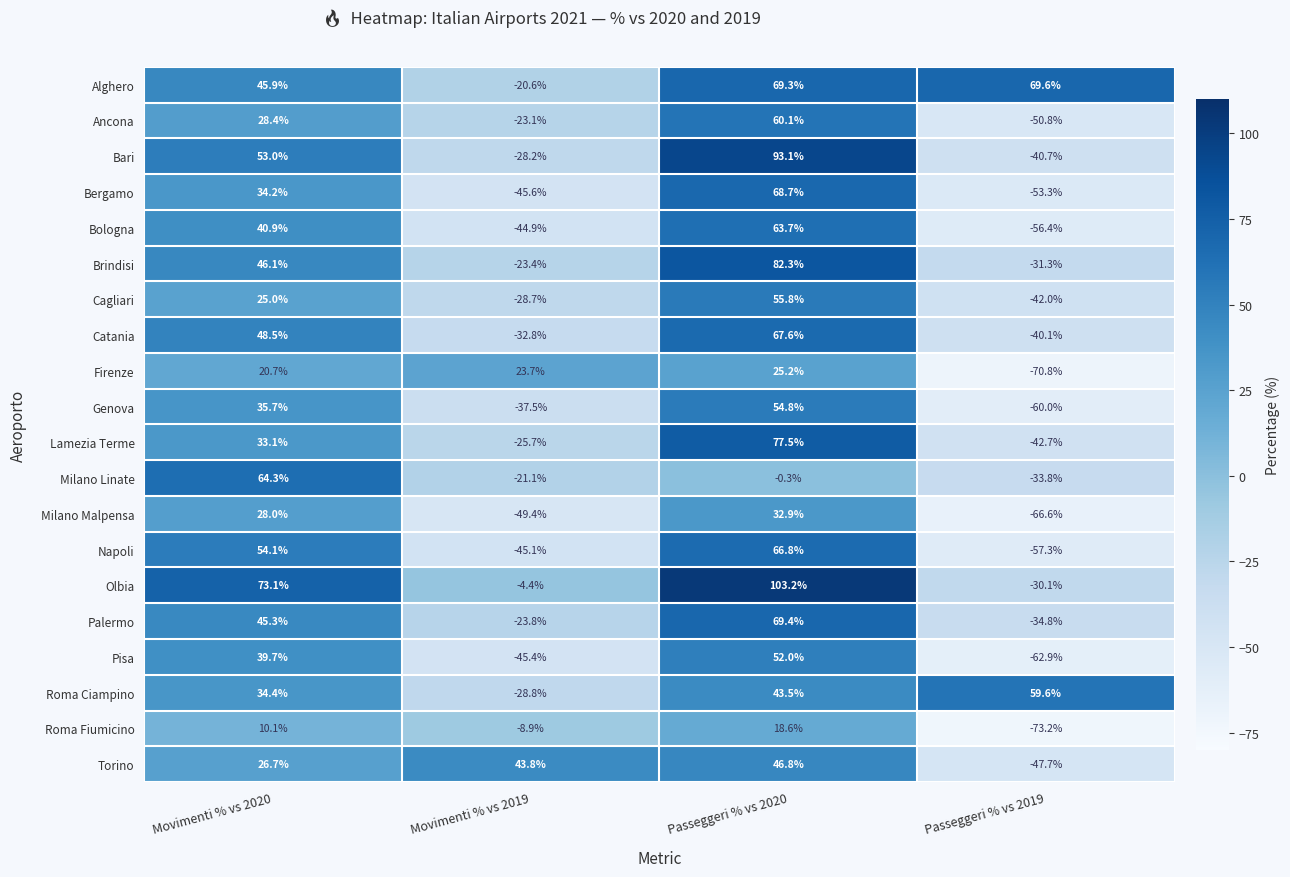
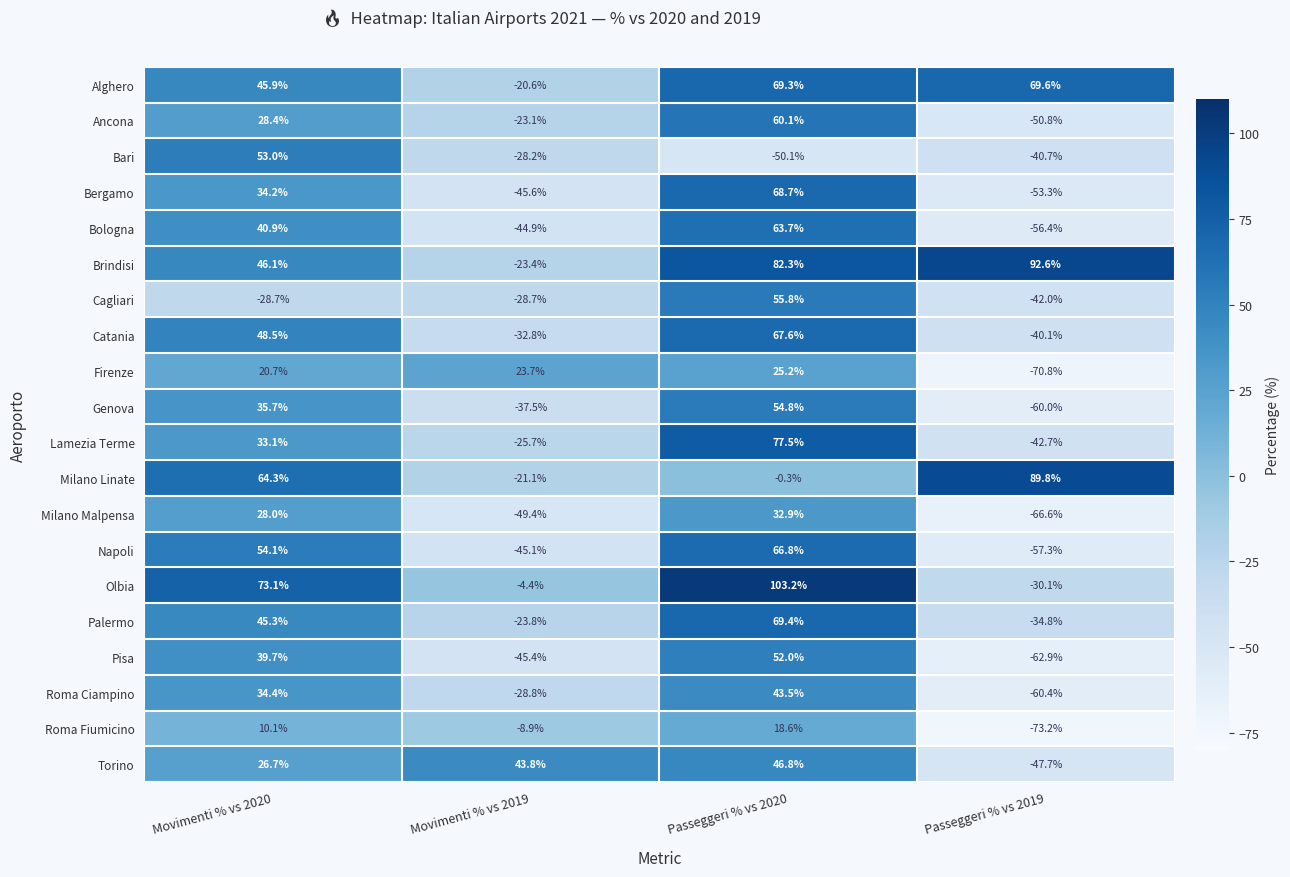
Bari, Passeggeri % vs 2020: 93.1% -> -50.1%
Brindisi, Passeggeri % vs 2019: -31.3% -> 92.6%
Cagliari, Movimenti % vs 2020: 25.0% -> -28.7%
Milano Linate, Passeggeri % vs 2019: -33.8% -> 89.8%
Roma Ciampino, Passeggeri % vs 2019: 59.6% -> -60.4%
